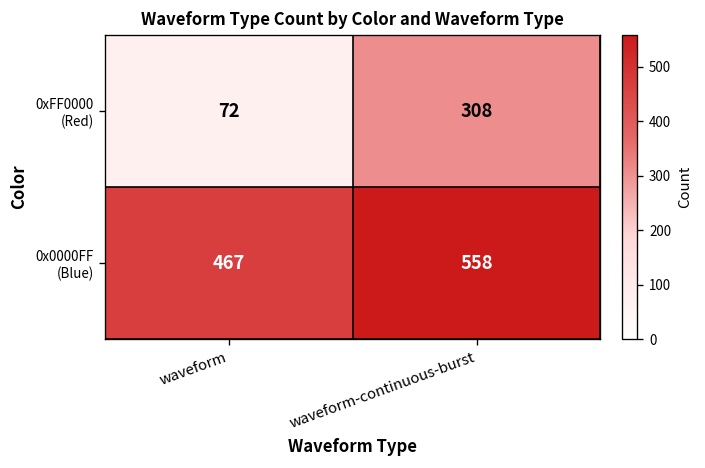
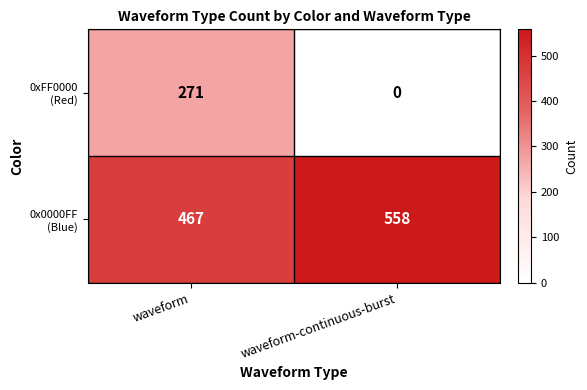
0xFF0000 (Red), waveform: 72 -> 271
0xFF0000 (Red), waveform-continuous-burst: 308 -> 0
